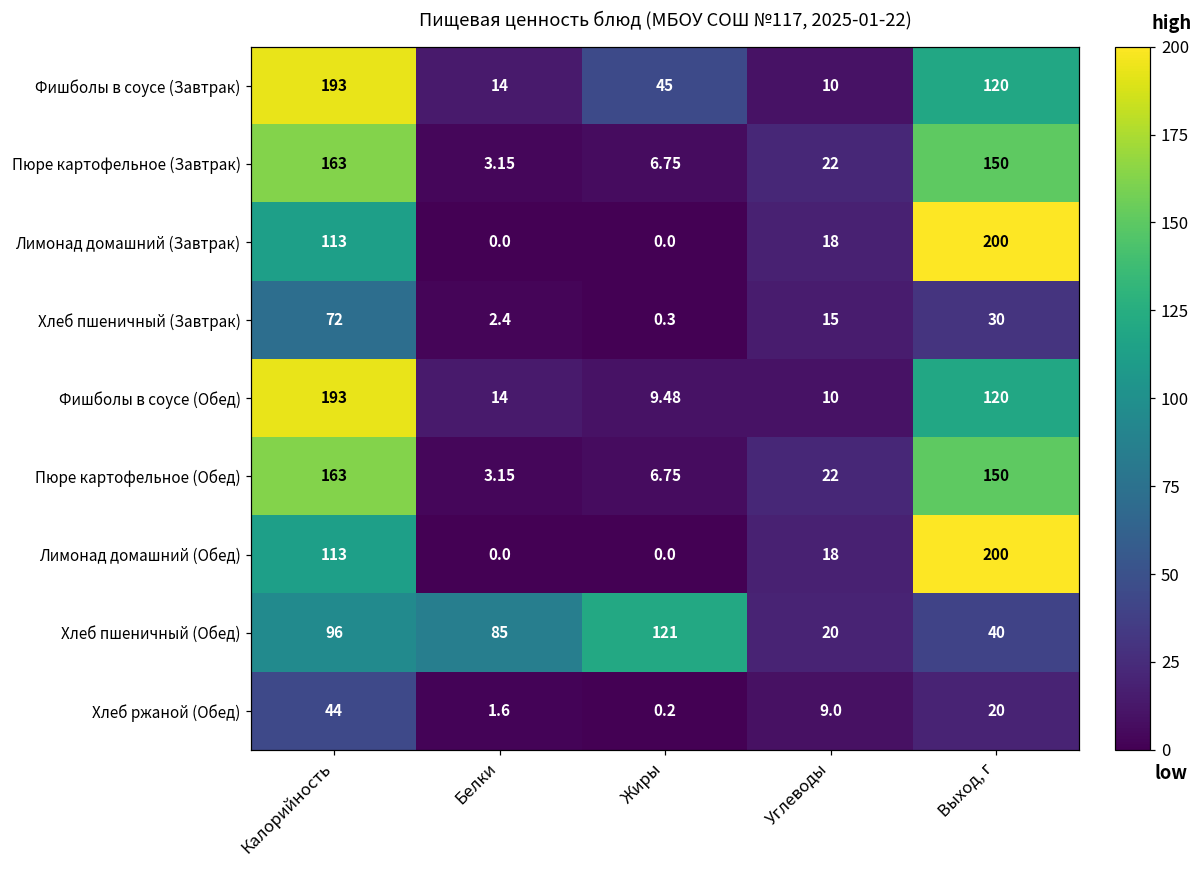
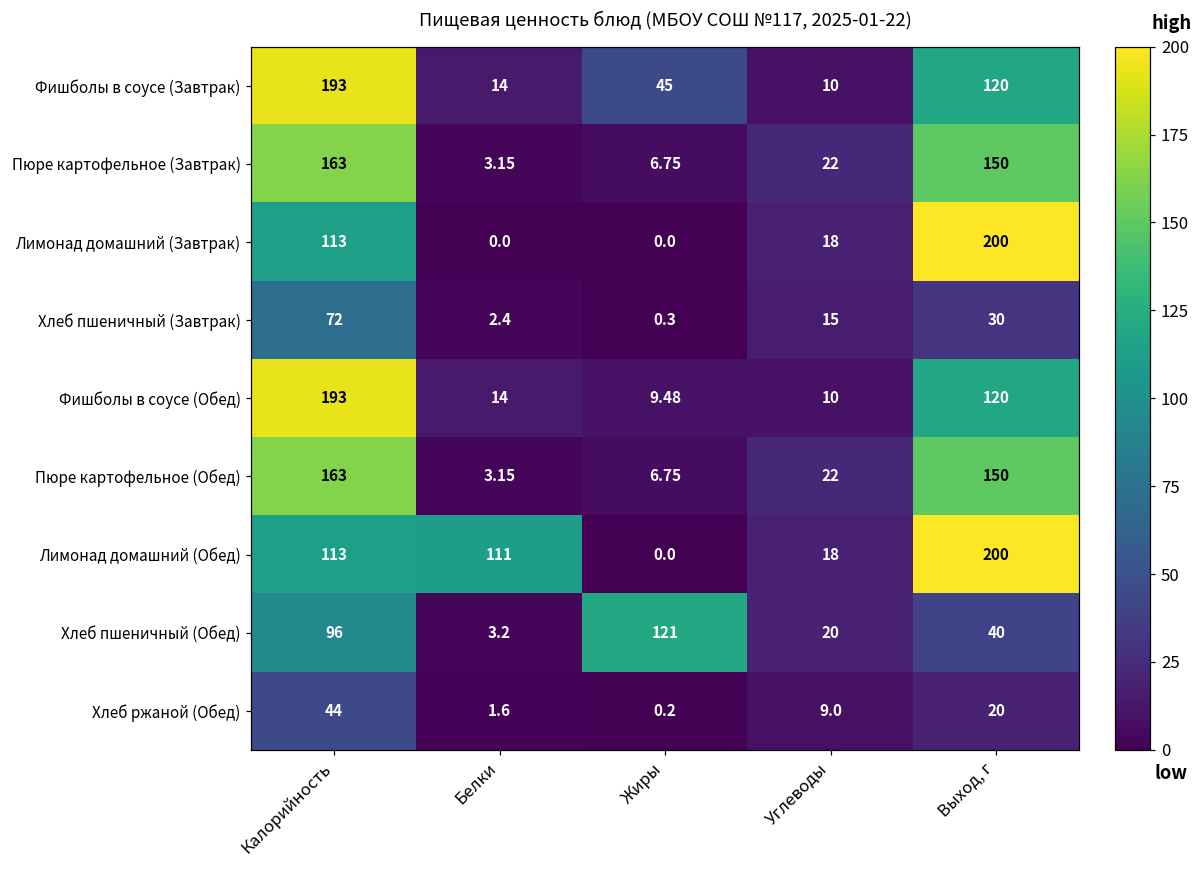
Лимонад домашний (Обед), Белки: 0.0 -> 111
Хлеб пшеничный (Обед), Белки: 85 -> 3.2
